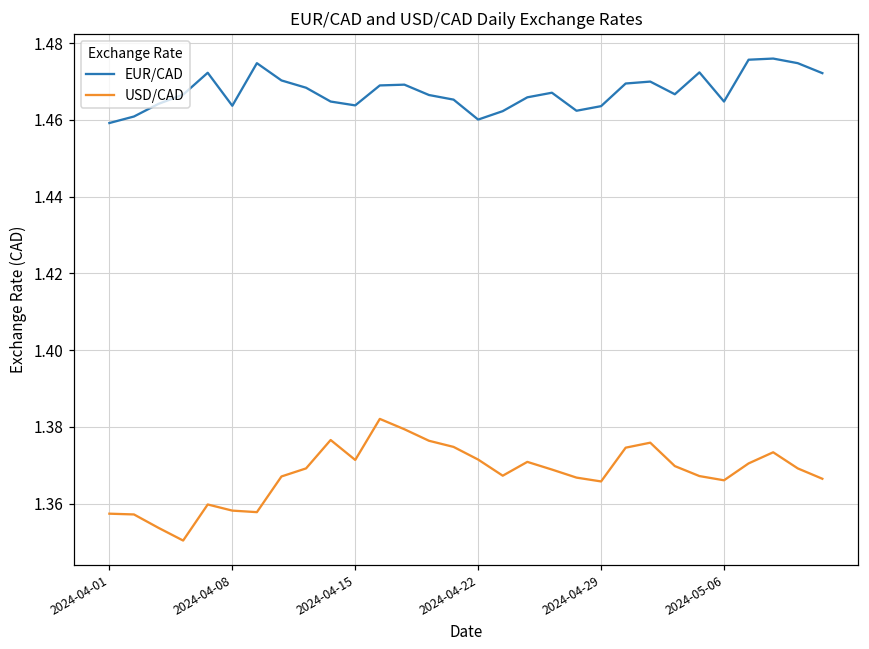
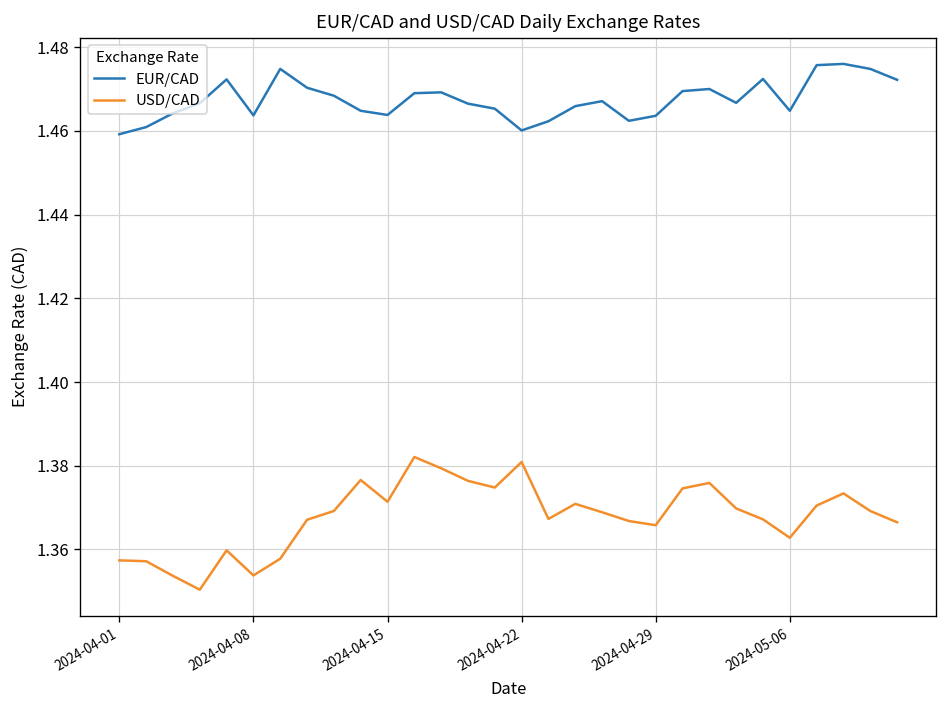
USD/CAD, 2024-04-08: 1.358 -> 1.354
USD/CAD, 2024-04-22: 1.372 -> 1.381
USD/CAD, 2024-05-06: 1.366 -> 1.363
